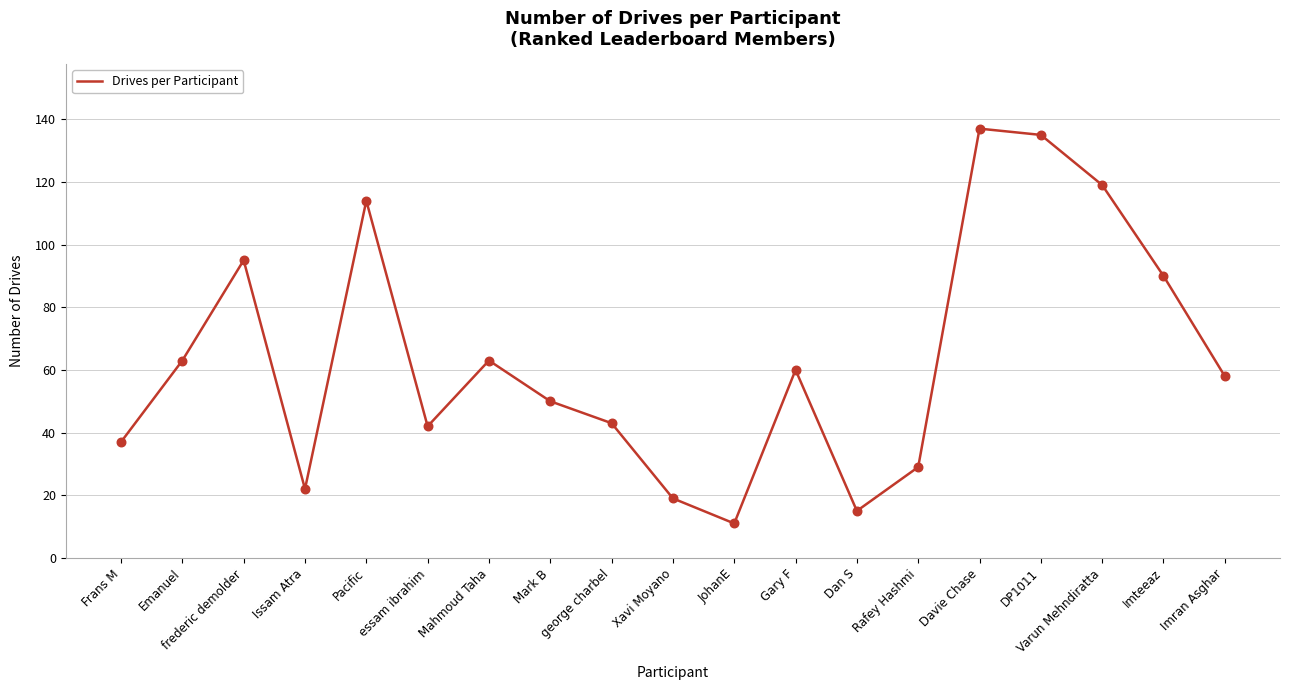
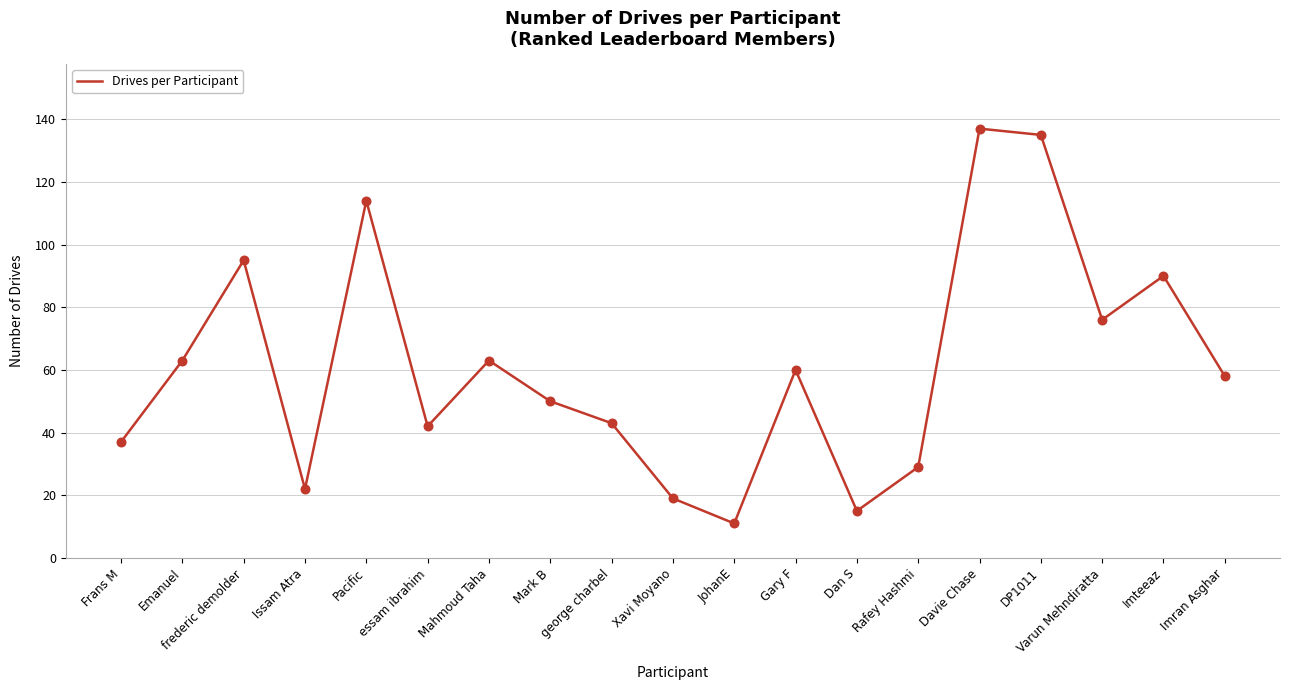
Varun Mehndiratta: 119 -> 76
